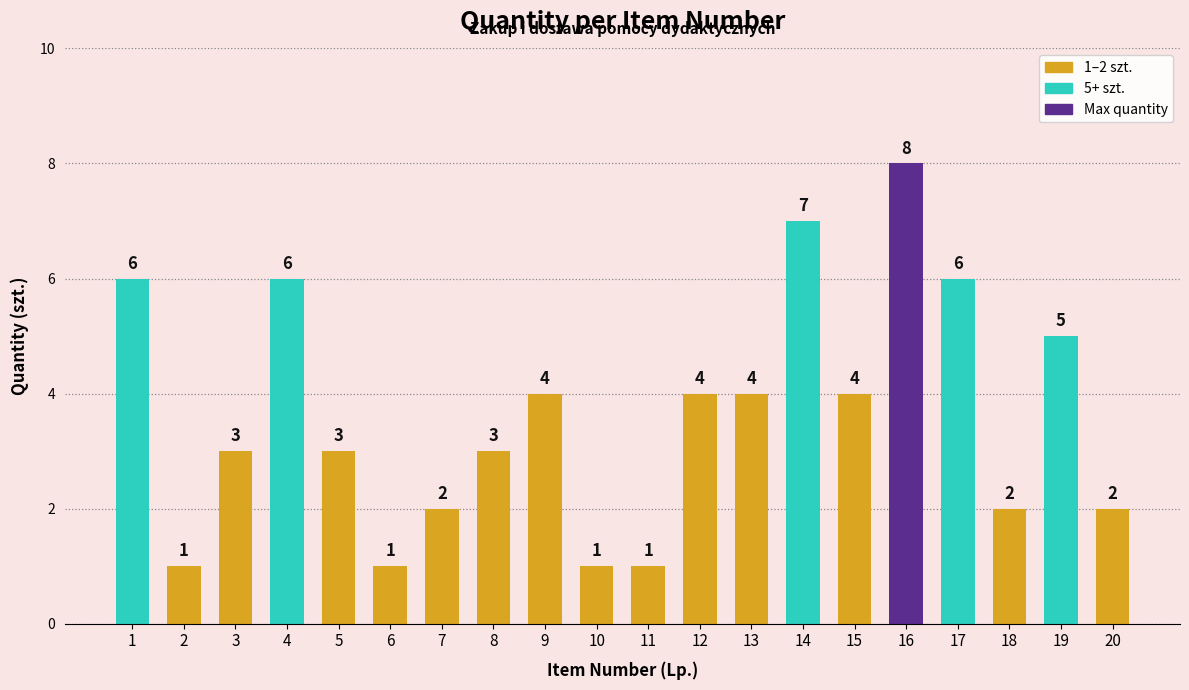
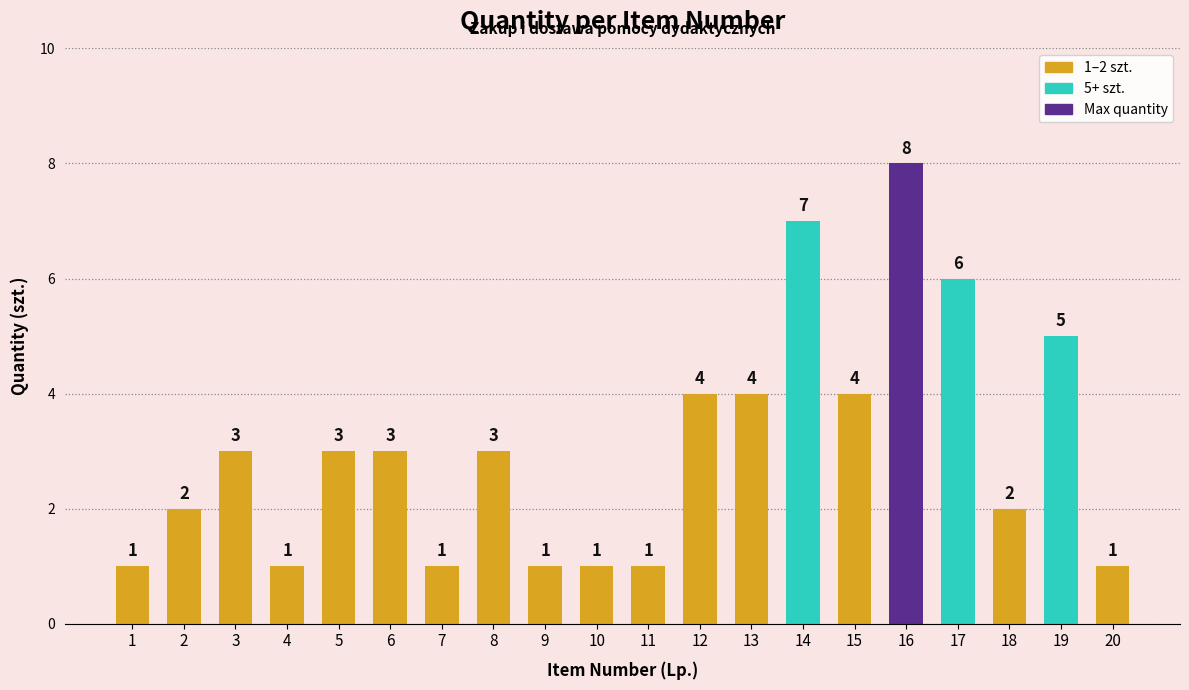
1: 6 -> 1
2: 1 -> 2
4: 6 -> 1
6: 1 -> 3
7: 2 -> 1
9: 4 -> 1
20: 2 -> 1
